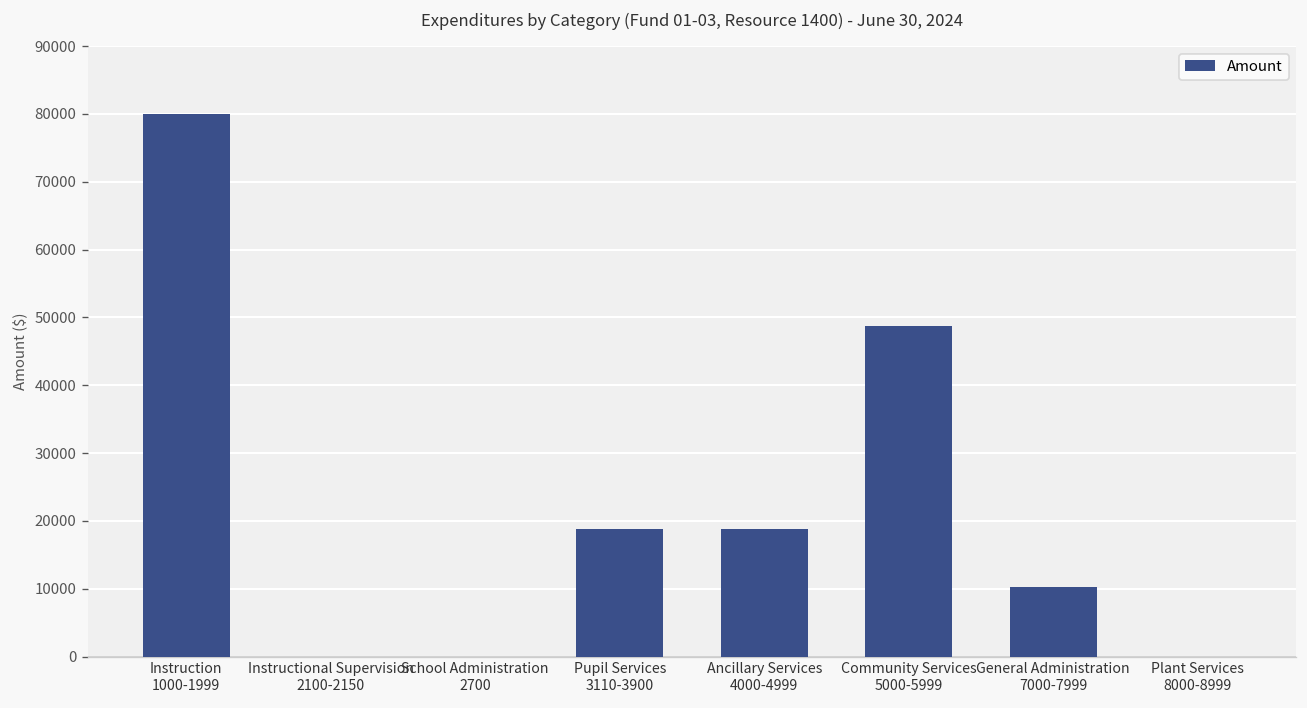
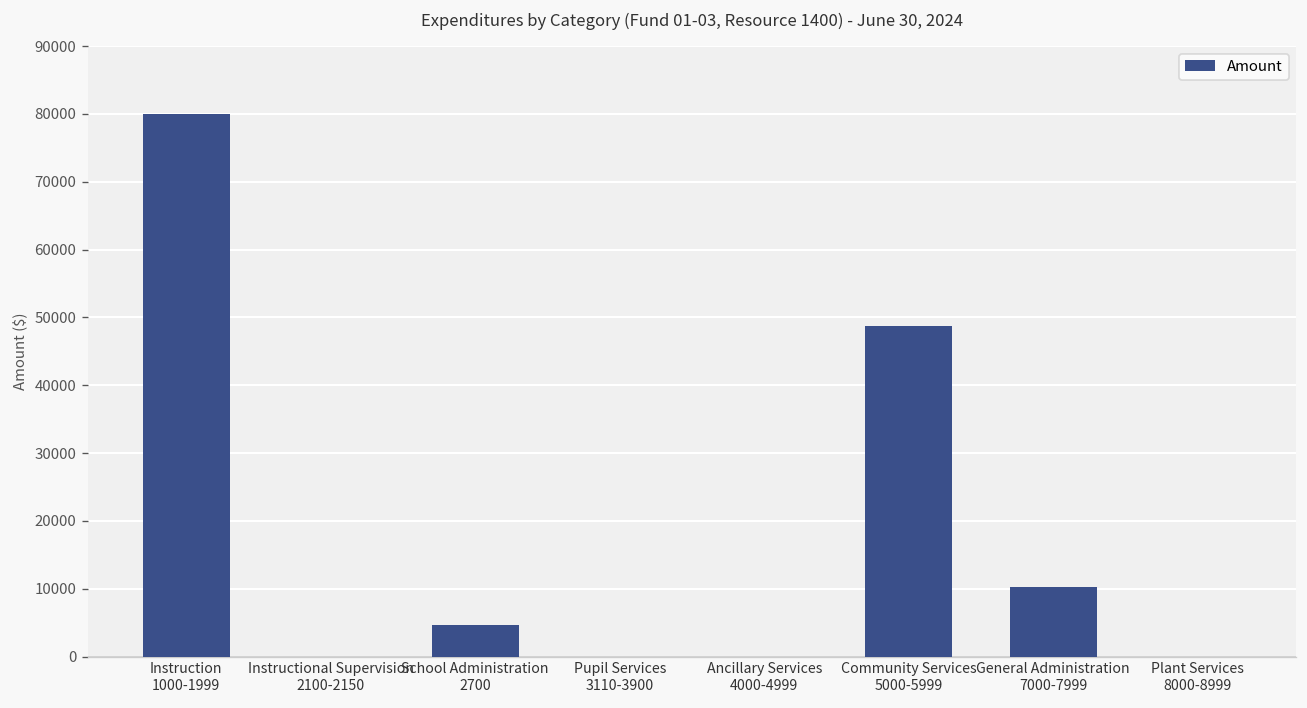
School Administration 2700: 0 -> 5000
Pupil Services 3110-3900: 19000 -> 0
Ancillary Services 4000-4999: 19000 -> 0
